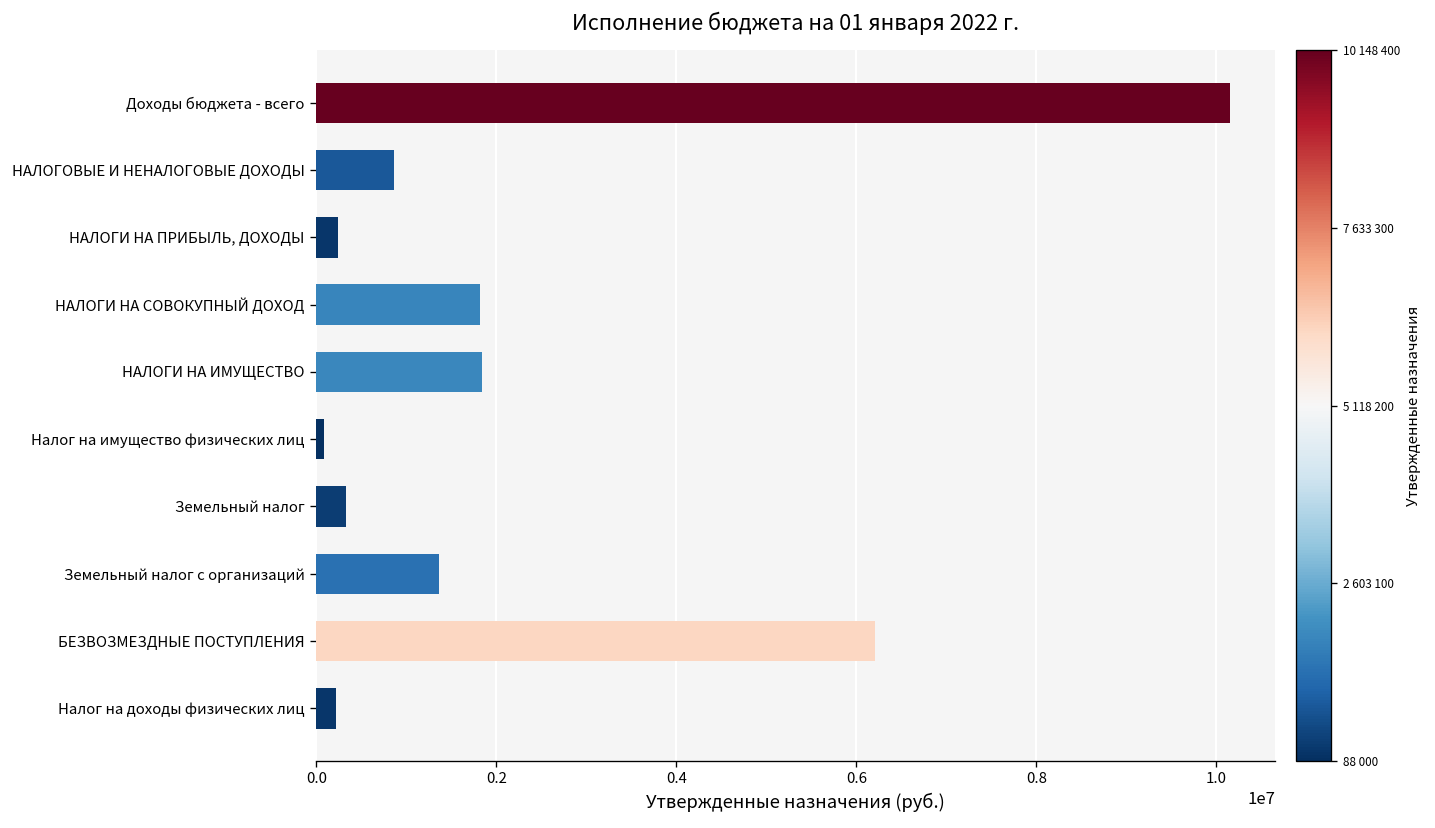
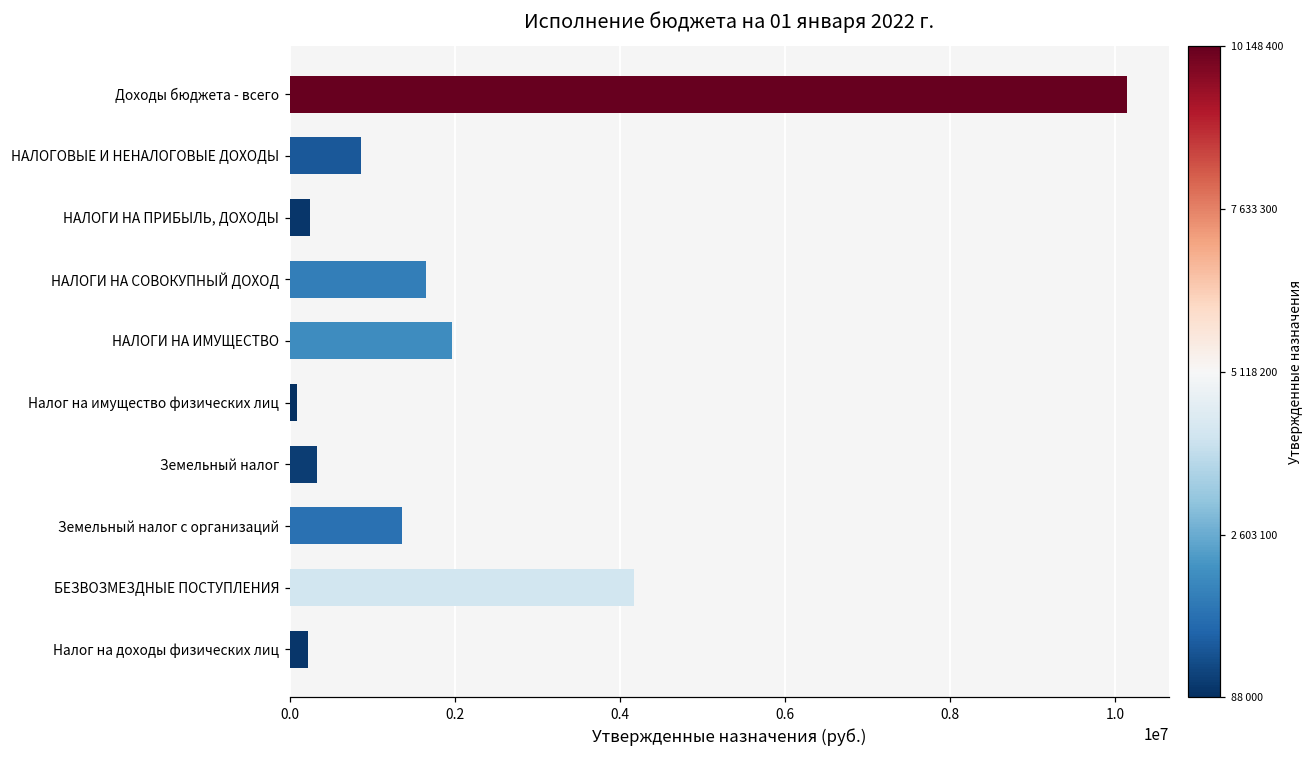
НАЛОГИ НА СОВОКУПНЫЙ ДОХОД: 1800000 -> 1600000
НАЛОГИ НА ИМУЩЕСТВО: 1800000 -> 2000000
БЕЗВОЗМЕЗДНЫЕ ПОСТУПЛЕНИЯ: 6200000 -> 4200000
